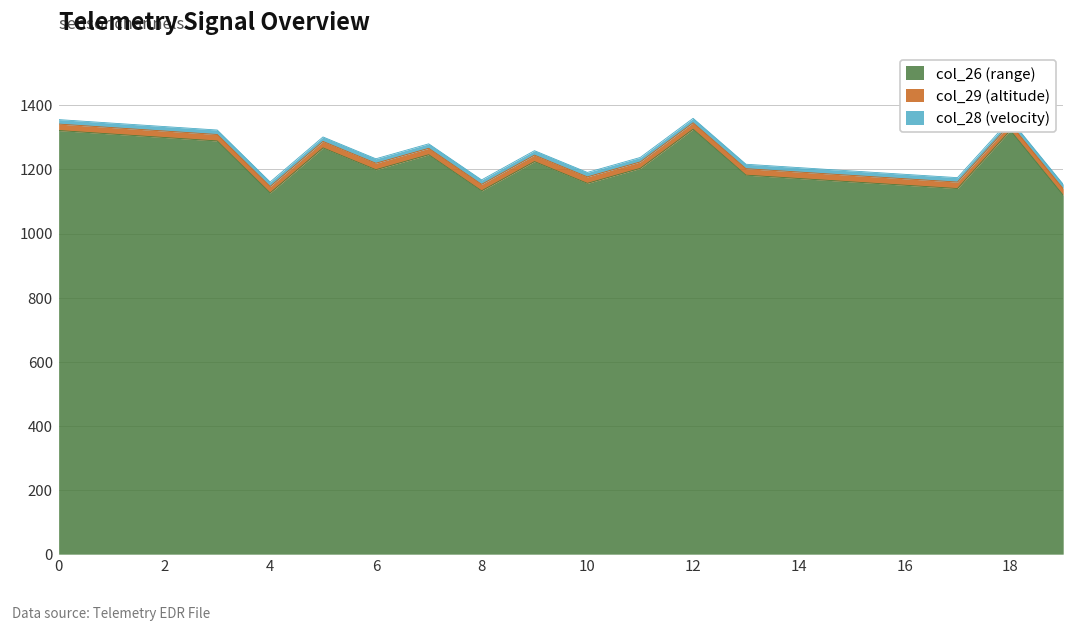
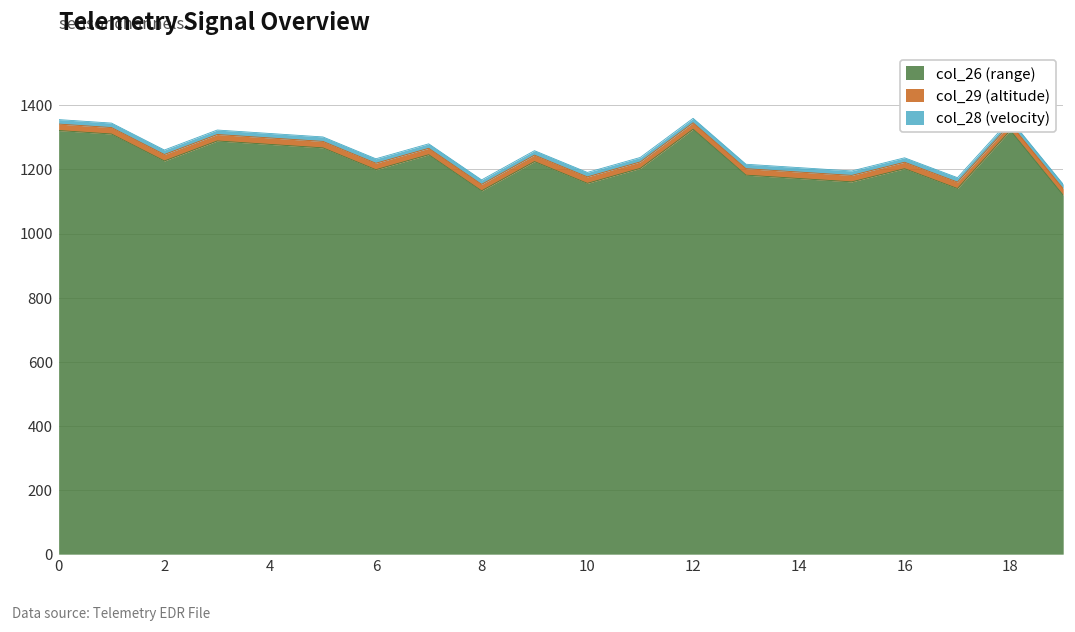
col_26 (range), 2: 1300 -> 1230
col_26 (range), 4: 1130 -> 1280
col_26 (range), 16: 1150 -> 1200
